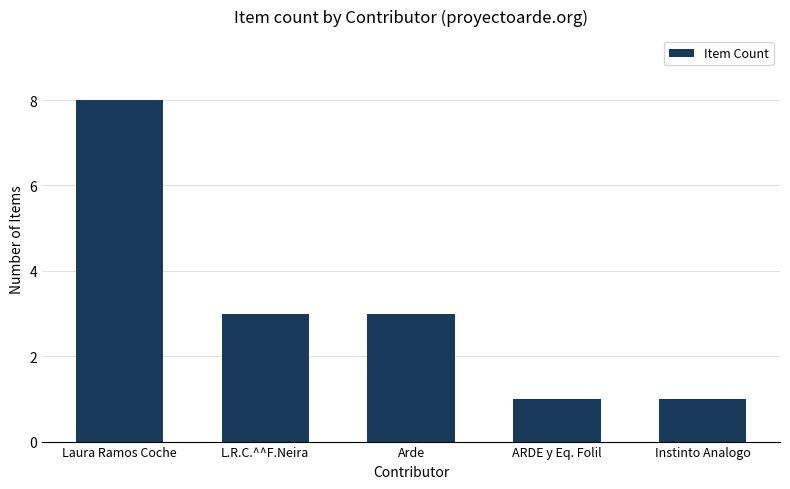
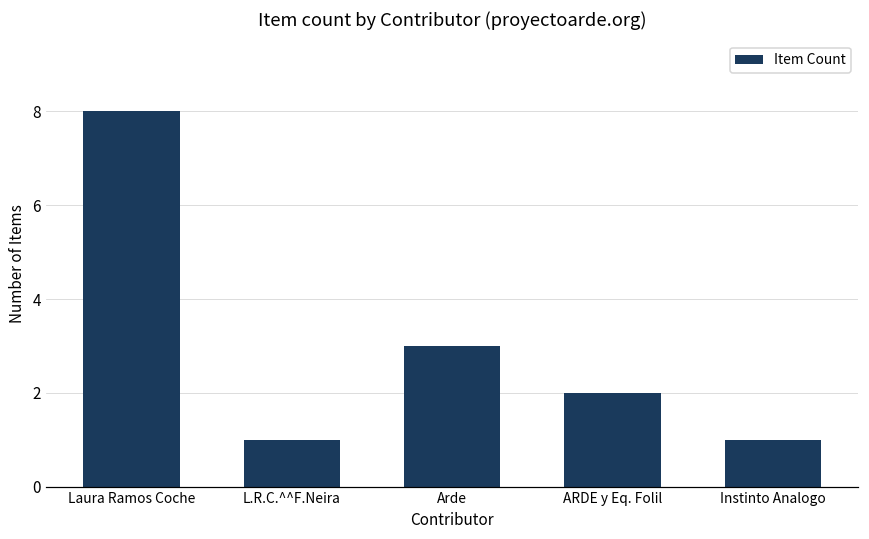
L.R.C.^^F.Neira: 3 -> 1
ARDE y Eq. Folil: 1 -> 2
